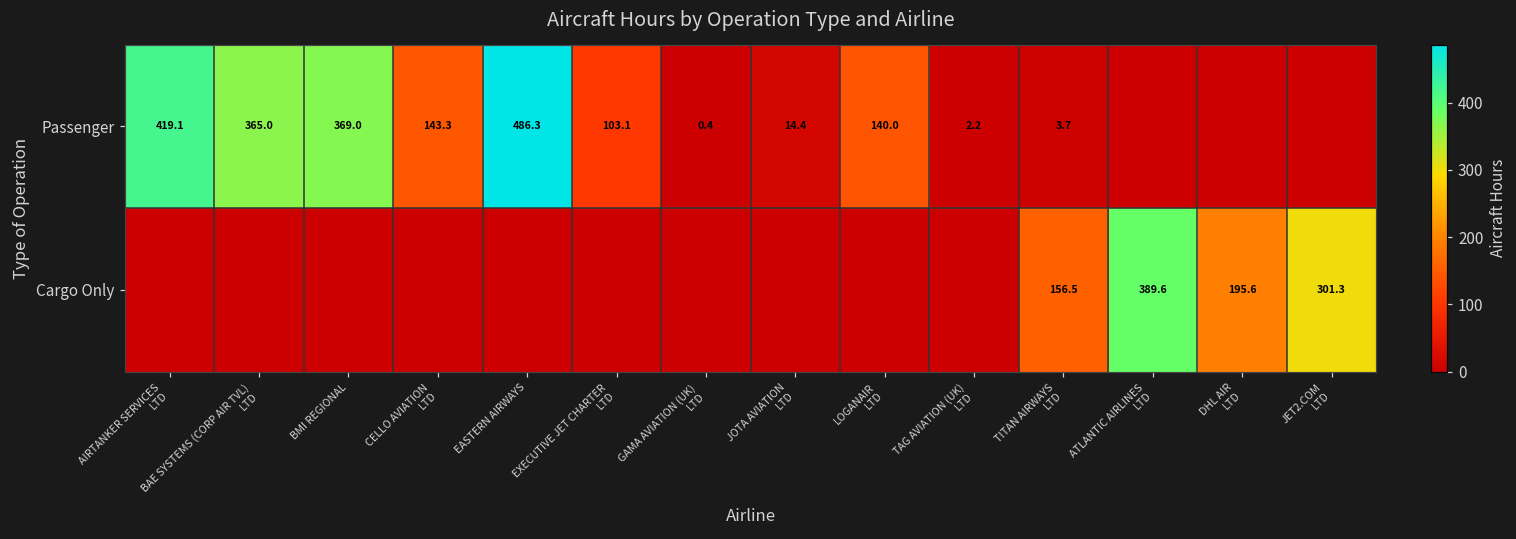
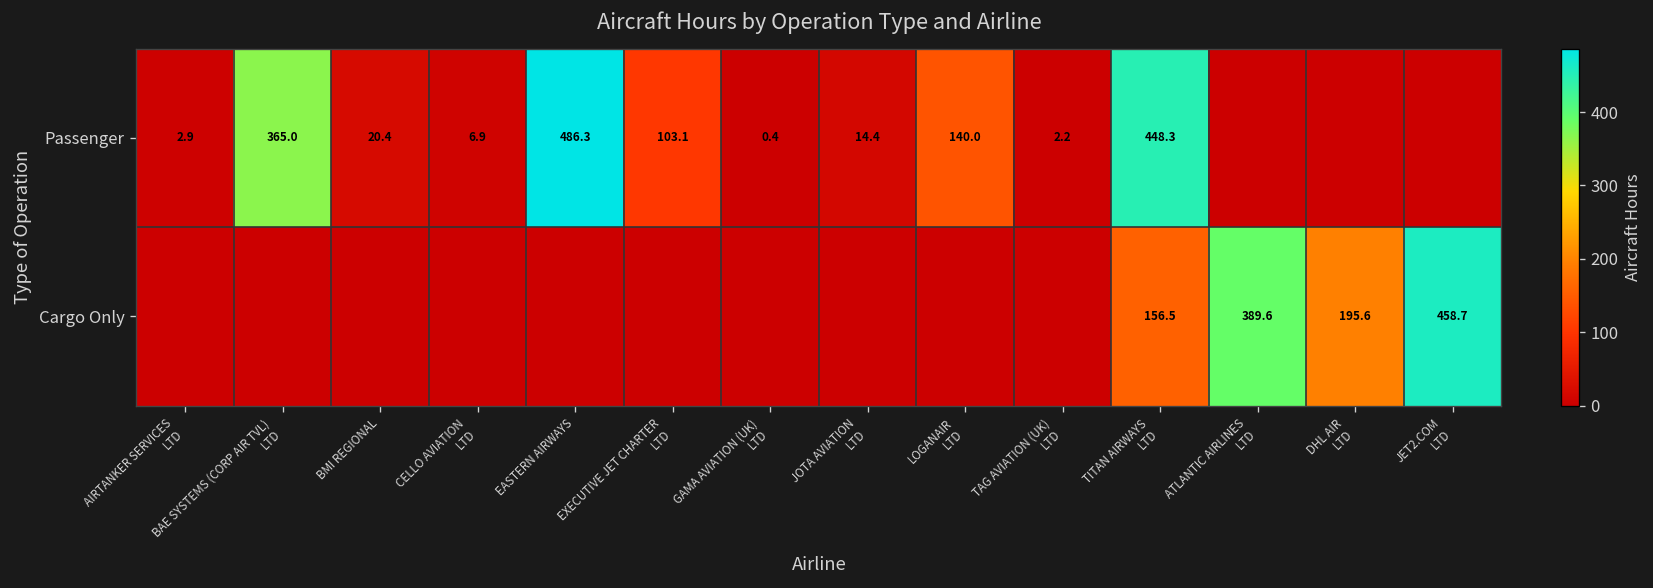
Passenger, AIRTANKER SERVICES LTD: 419.1 -> 2.9
Passenger, BMI REGIONAL: 369.0 -> 20.4
Passenger, CELLO AVIATION LTD: 143.3 -> 6.9
Passenger, TITAN AIRWAYS LTD: 3.7 -> 448.3
Cargo Only, JET2.COM LTD: 301.3 -> 458.7
